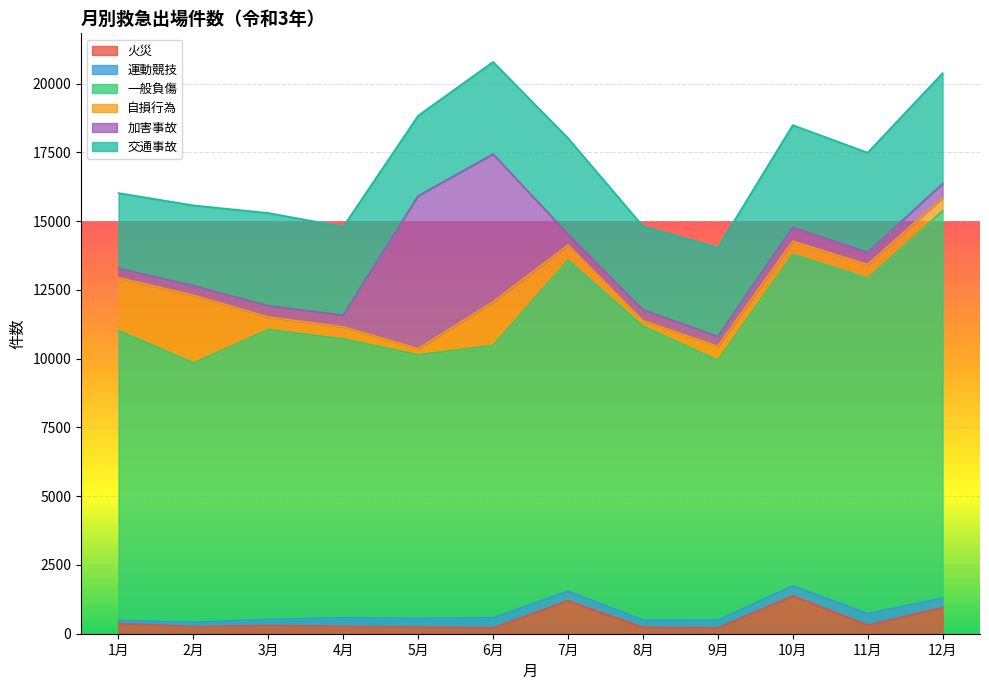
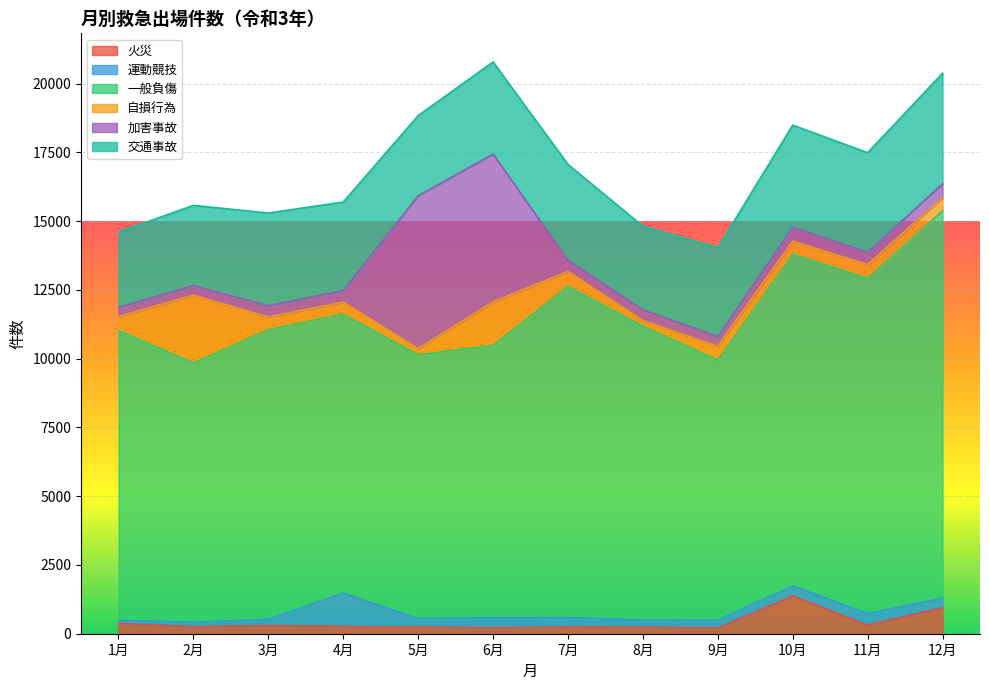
自損行為, 1月: 1900 -> 500
運動競技, 4月: 300 -> 1200
火災, 7月: 1200 -> 200
